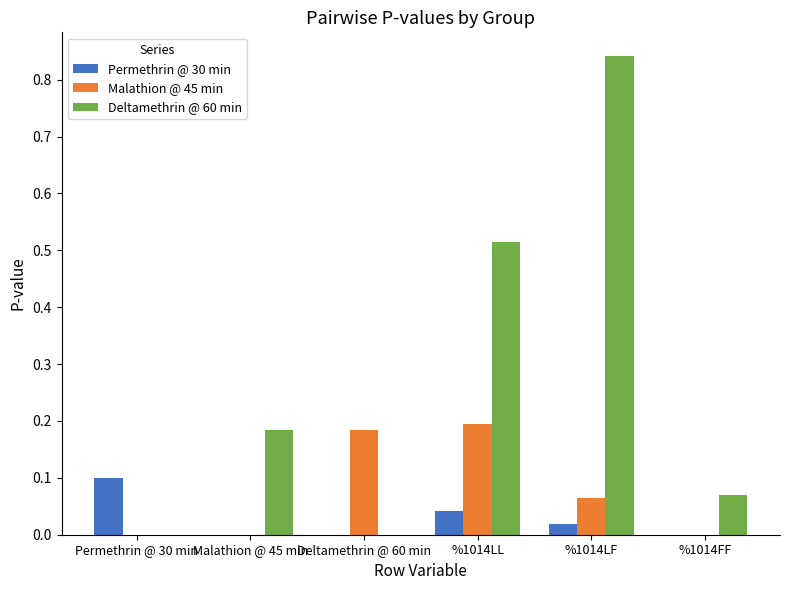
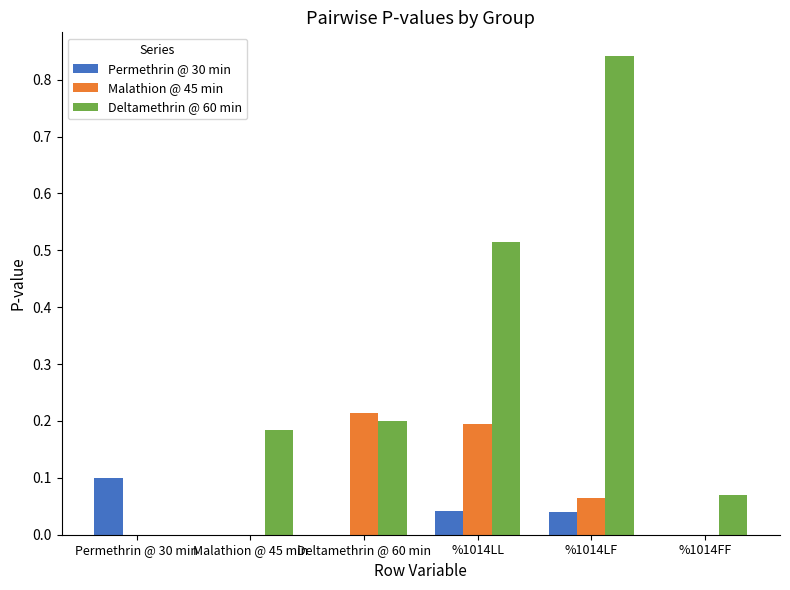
Malathion @ 45 min, Deltamethrin @ 60 min: 0.18 -> 0.21
Deltamethrin @ 60 min, Deltamethrin @ 60 min: 0.0 -> 0.2
Permethrin @ 30 min, %1014LF: 0.02 -> 0.04
